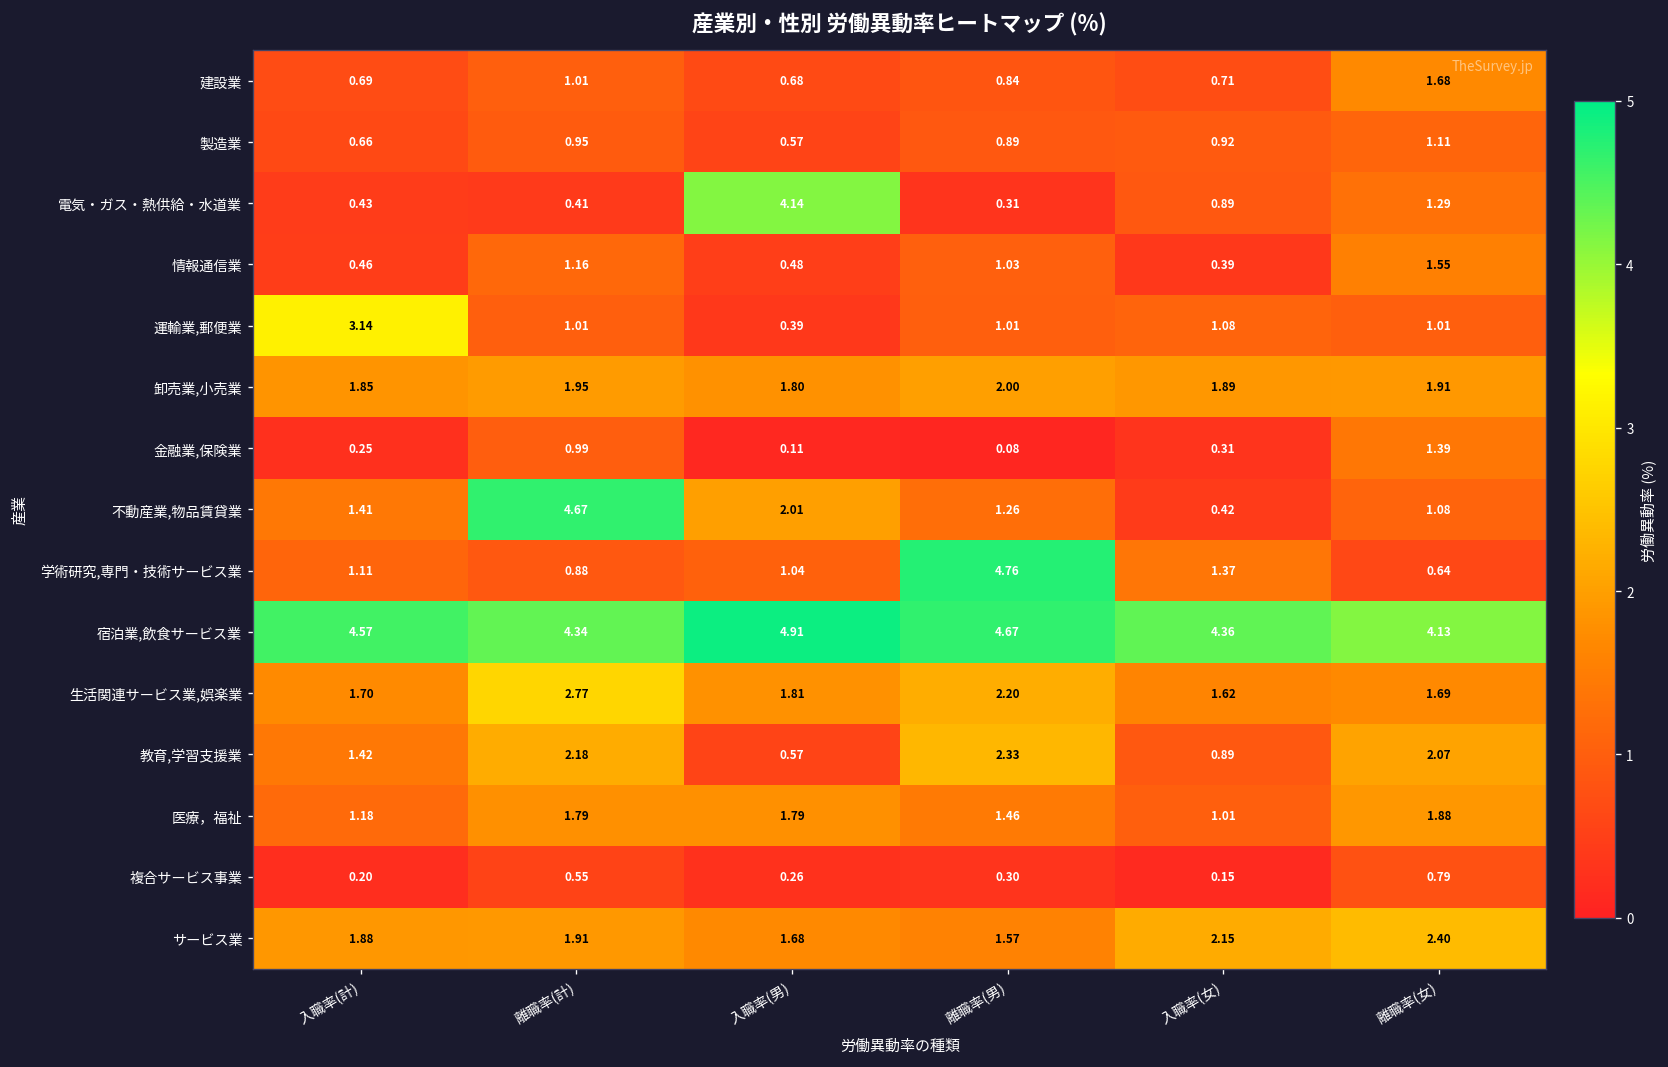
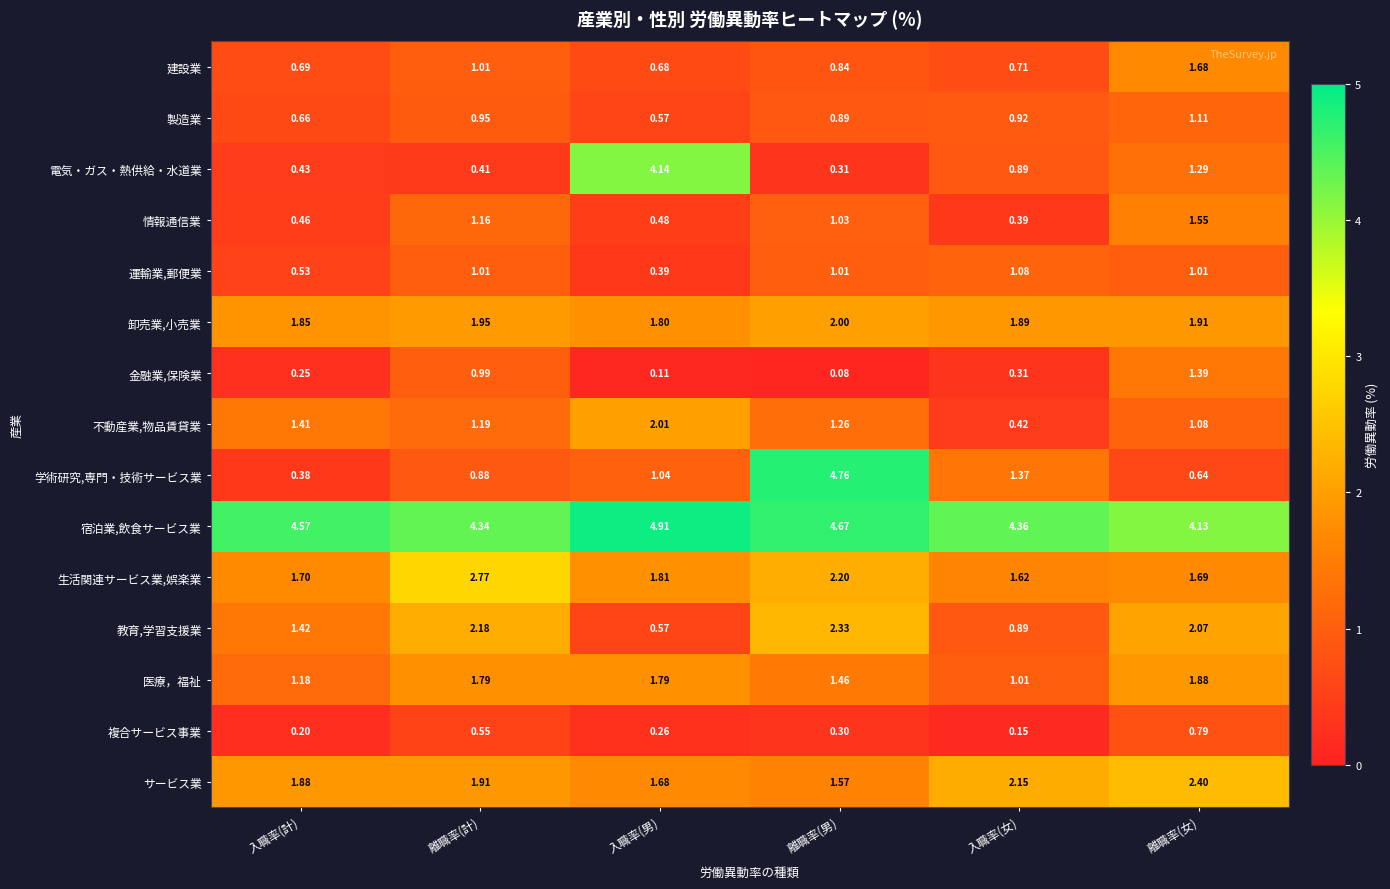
運輸業,郵便業, 入職率(計): 3.14 -> 0.53
不動産業,物品賃貸業, 離職率(計): 4.67 -> 1.19
学術研究,専門・技術サービス業, 入職率(計): 1.11 -> 0.38
